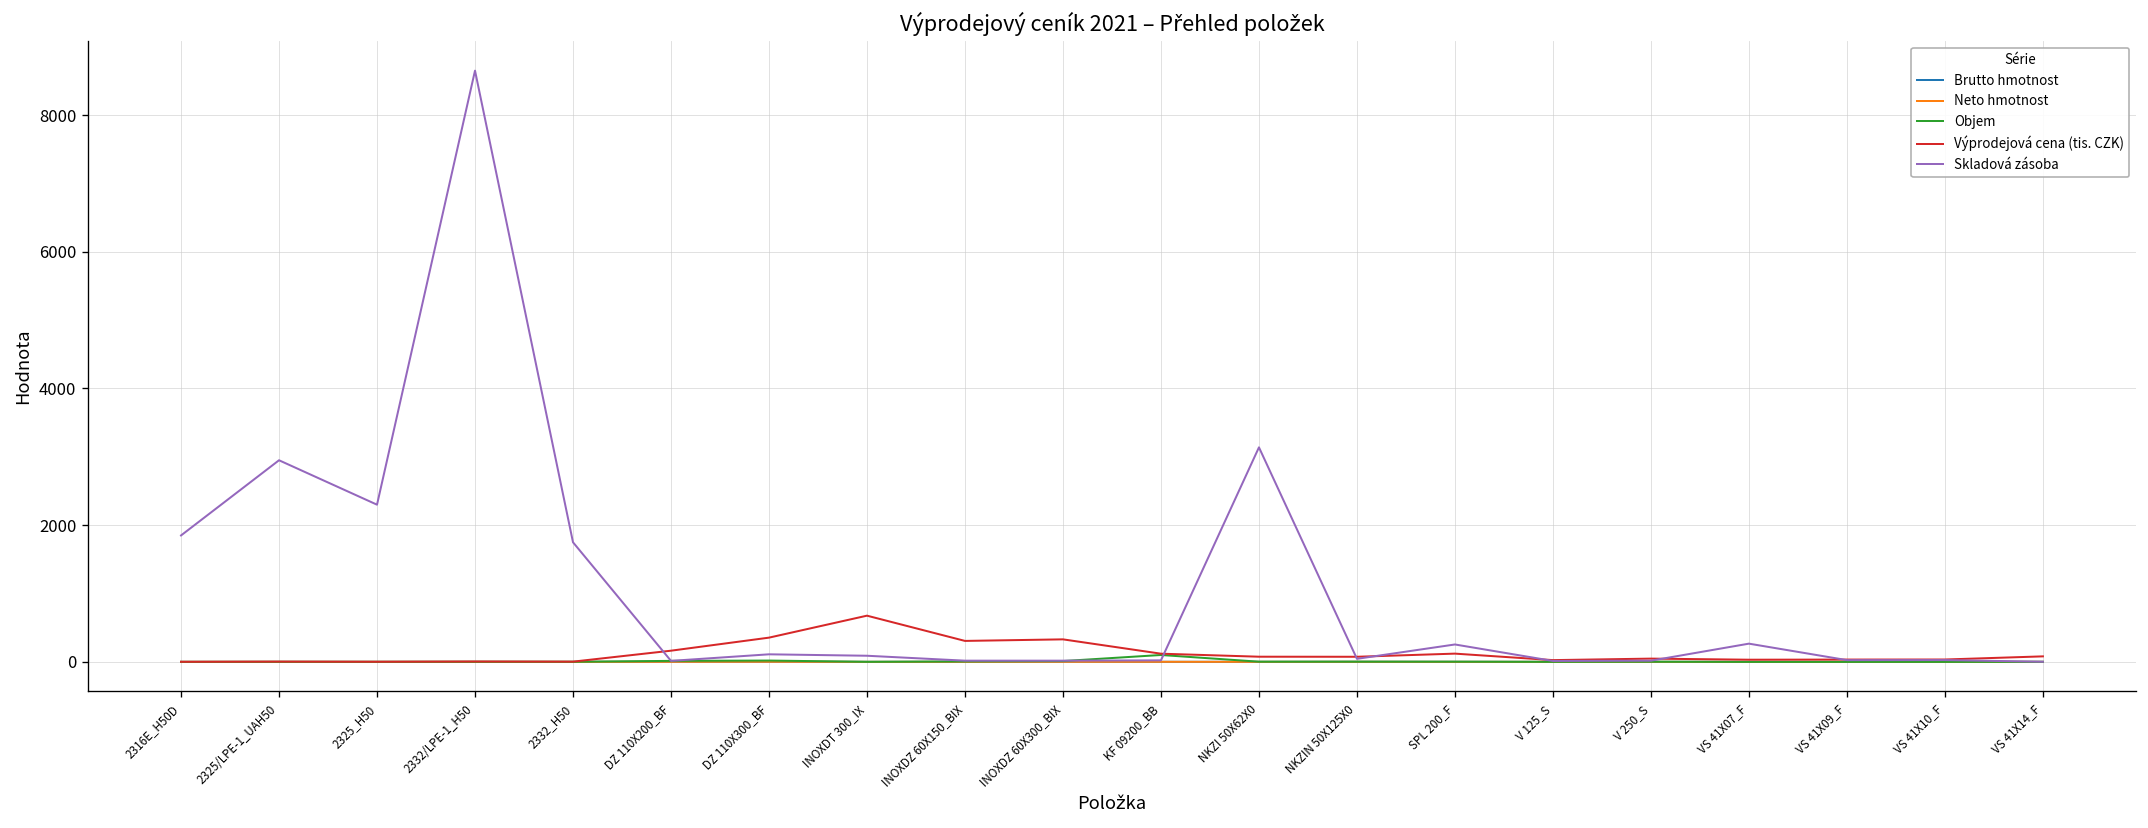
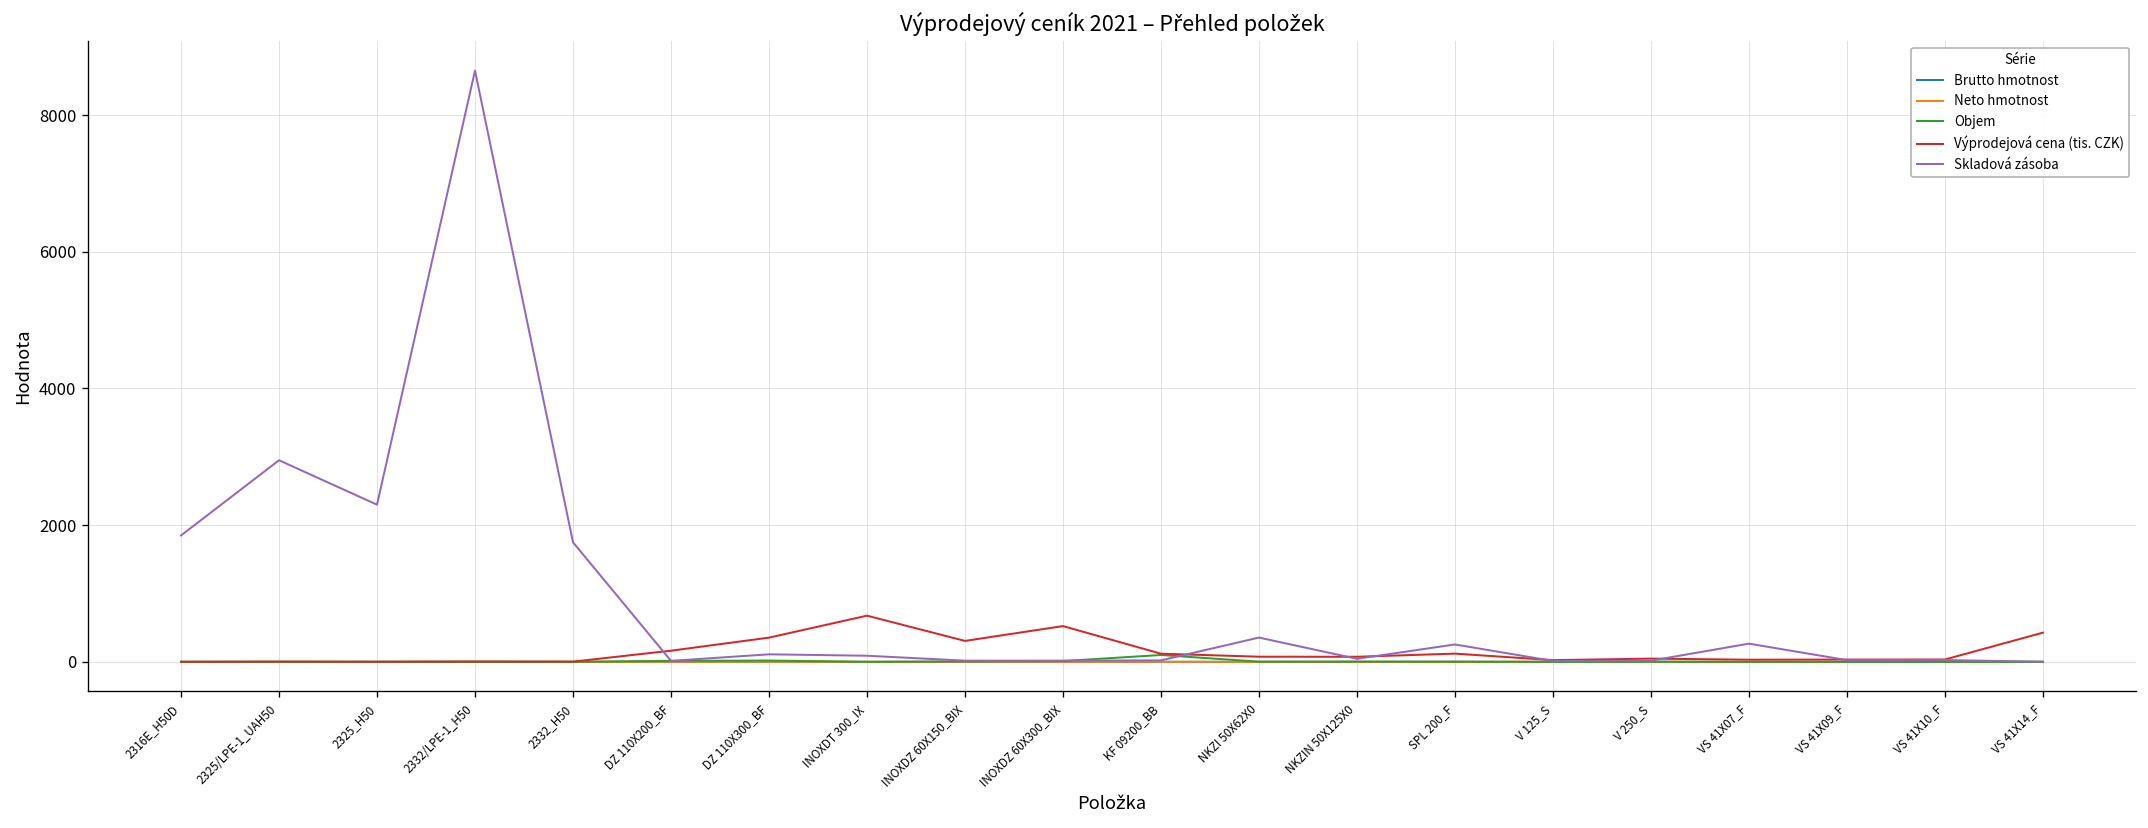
Výprodejová cena (tis. CZK), INOXDZ 60X300_BIX: 300 -> 500
Skladová zásoba, NKZI 50X62X0: 3100 -> 400
Výprodejová cena (tis. CZK), VS 41X14_F: 100 -> 400
